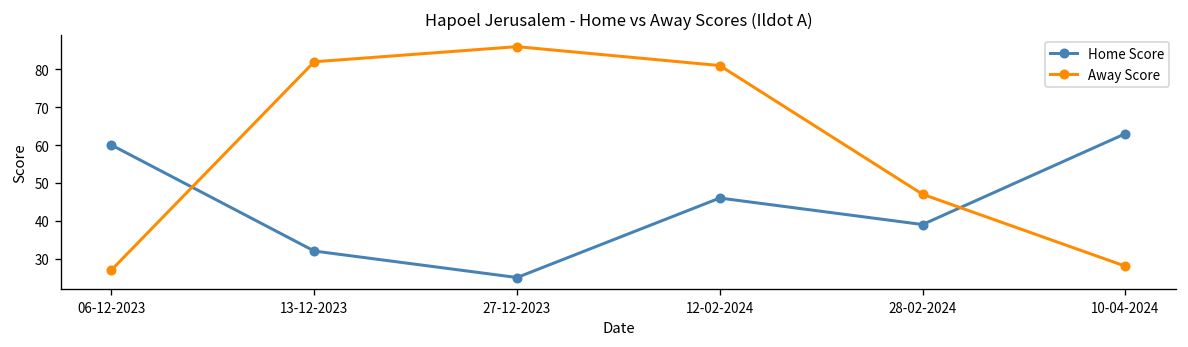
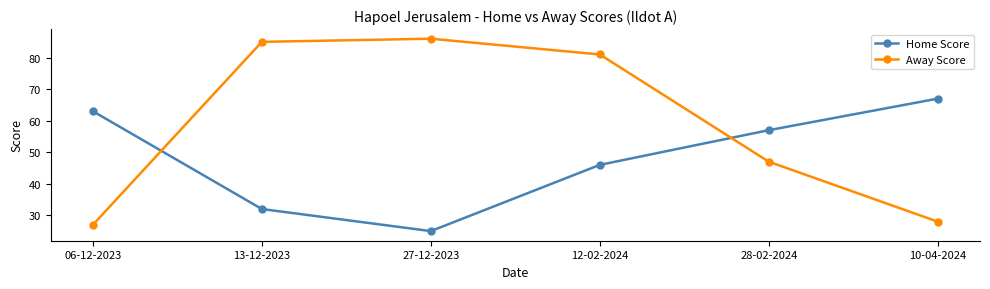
Home Score, 06-12-2023: 60 -> 63
Away Score, 13-12-2023: 82 -> 85
Home Score, 28-02-2024: 39 -> 57
Home Score, 10-04-2024: 63 -> 67
